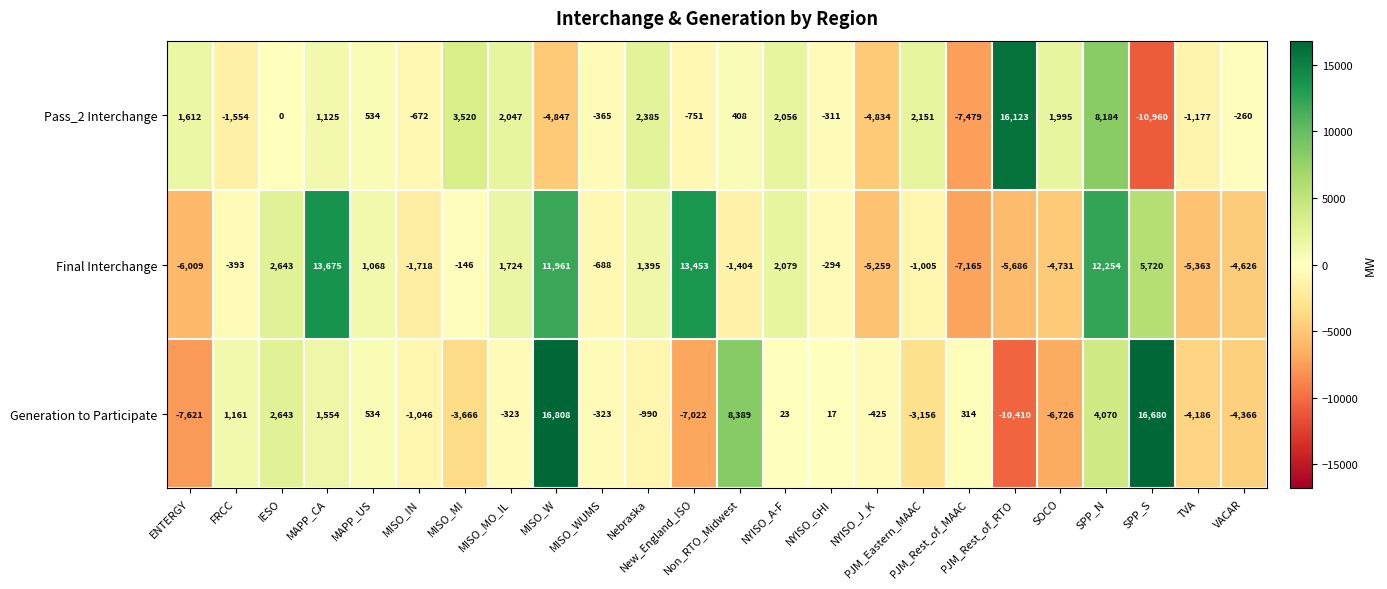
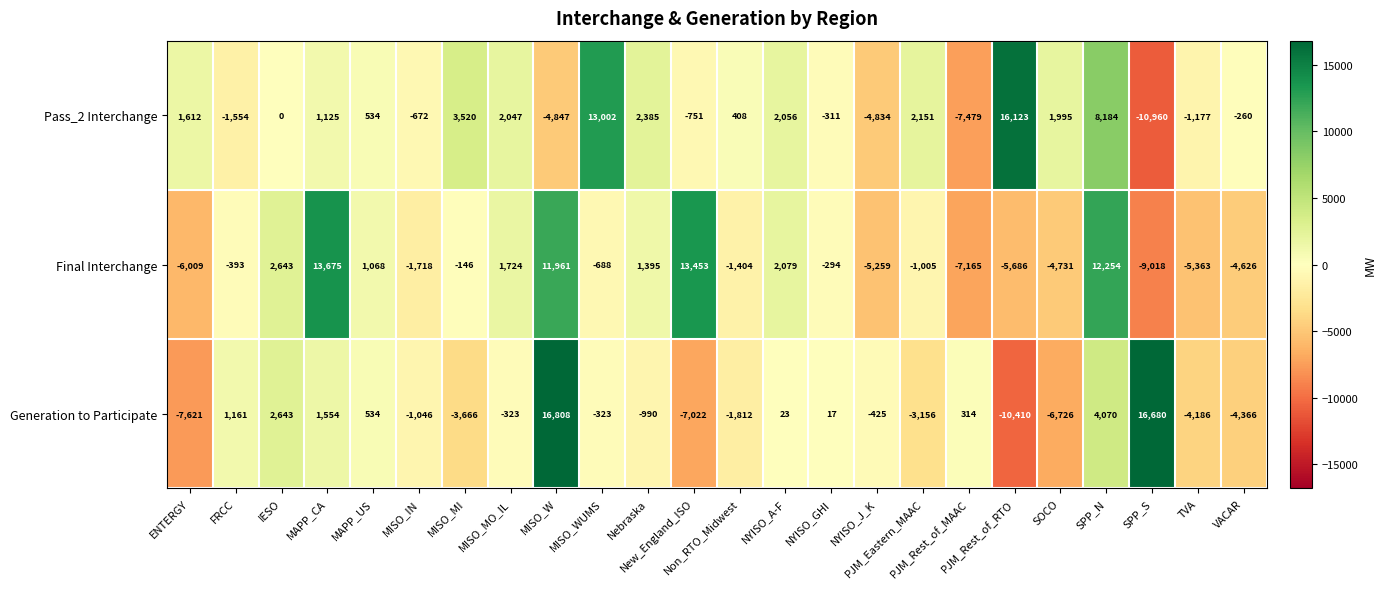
Pass_2 Interchange, MISO_WUMS: -365 -> 13,002
Final Interchange, SPP_S: 5,720 -> -9,018
Generation to Participate, Non_RTO_Midwest: 8,389 -> -1,812
